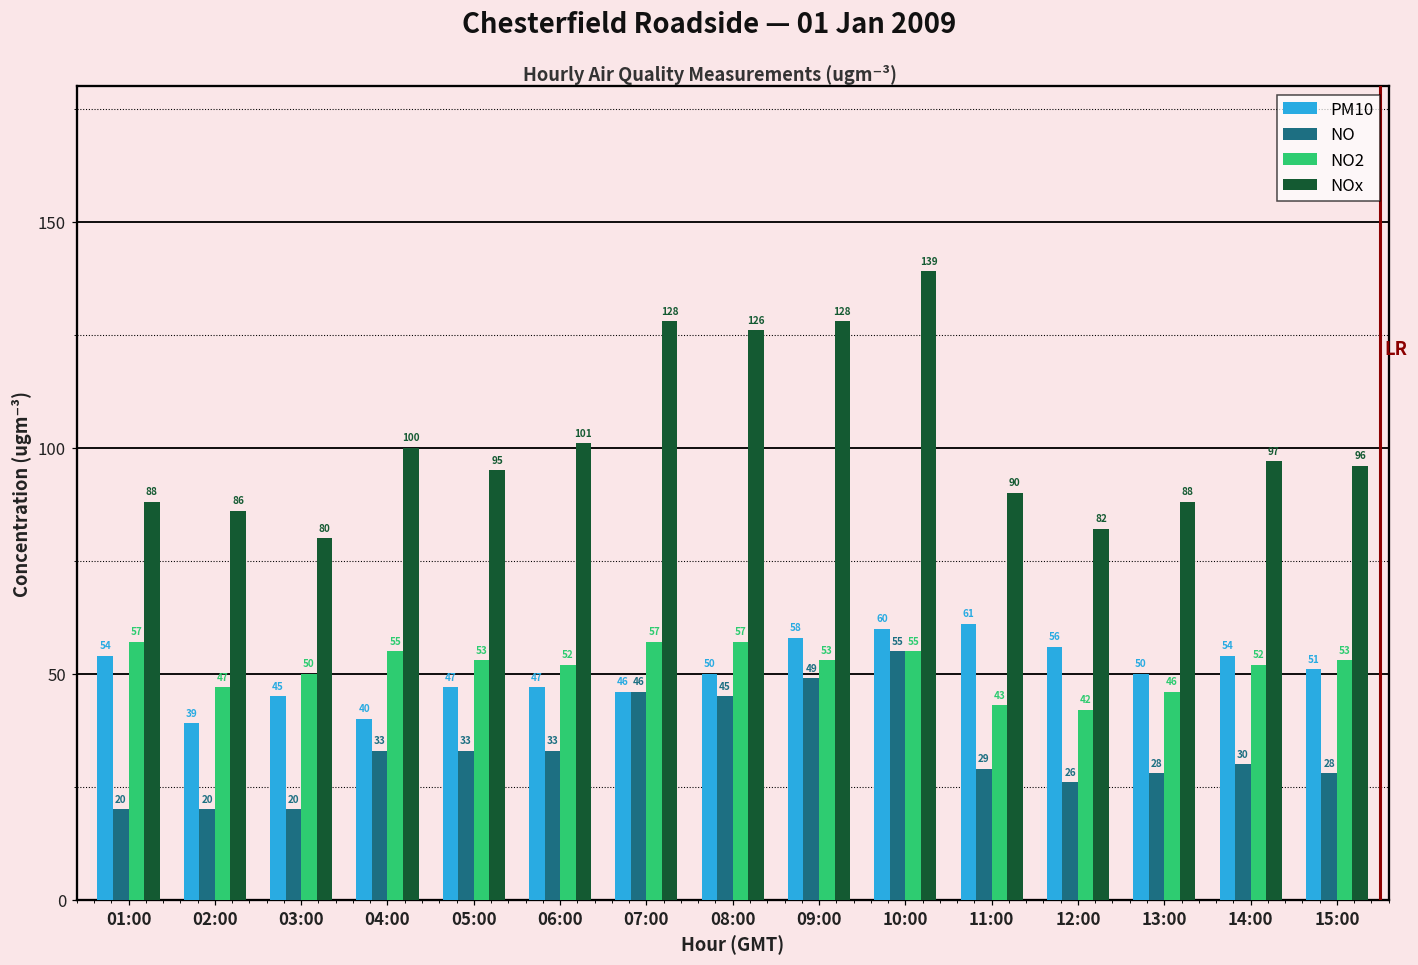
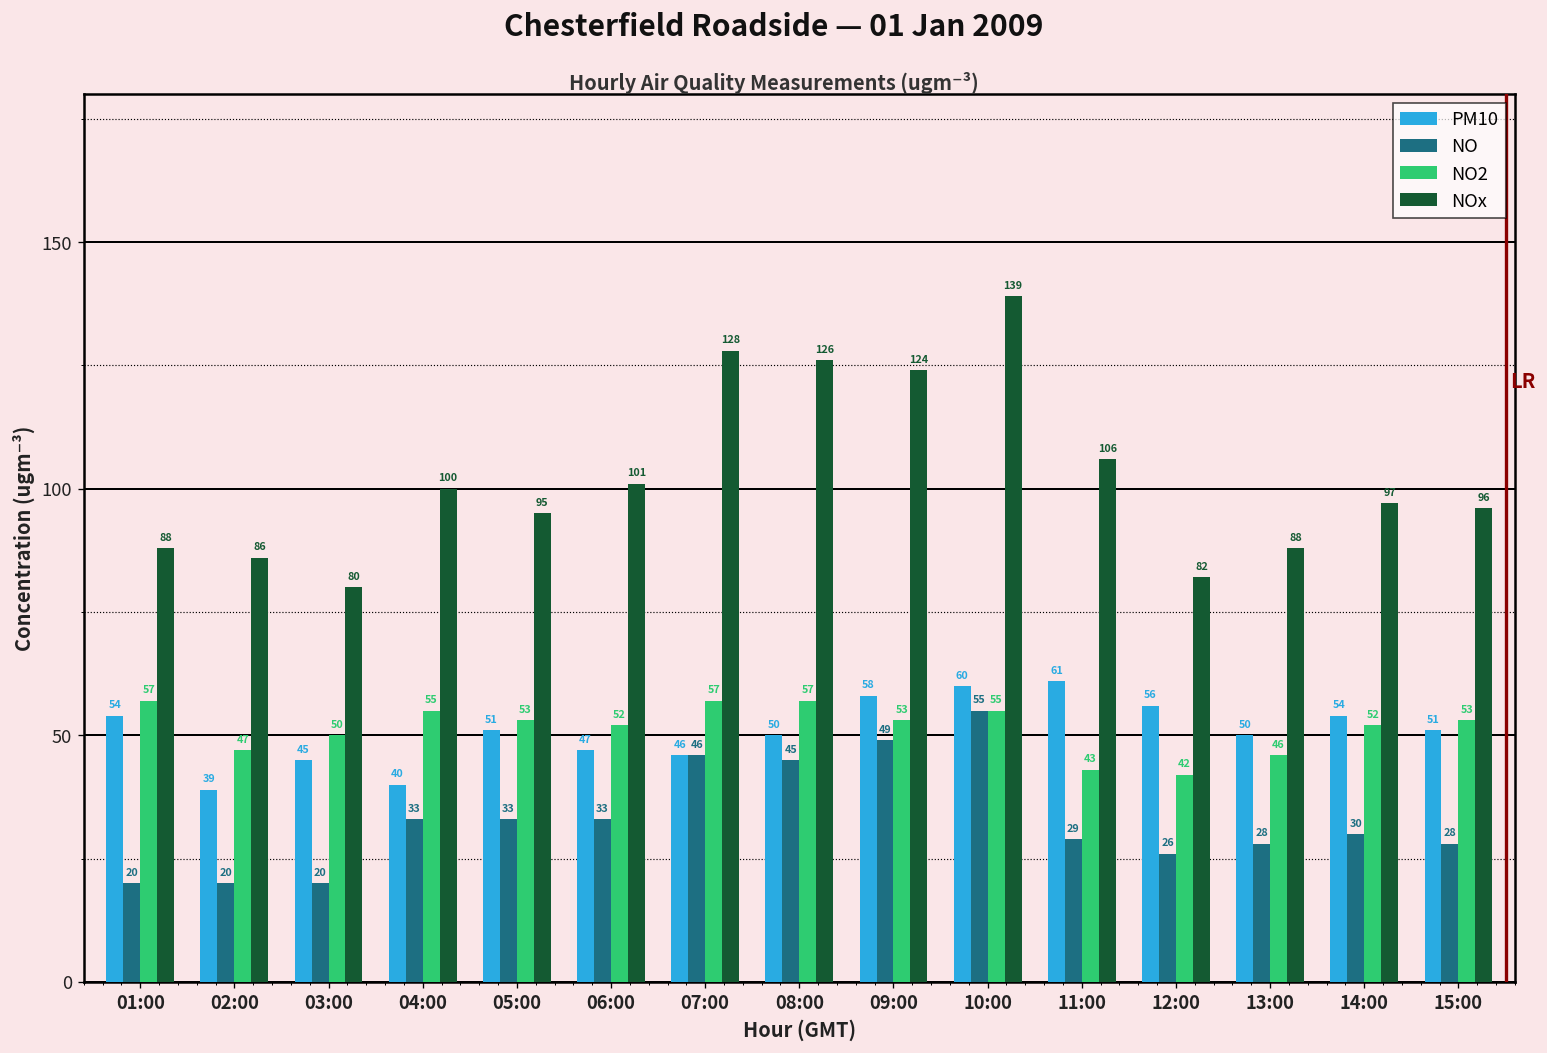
PM10, 05:00: 47 -> 51
NOx, 09:00: 128 -> 124
NOx, 11:00: 90 -> 106
